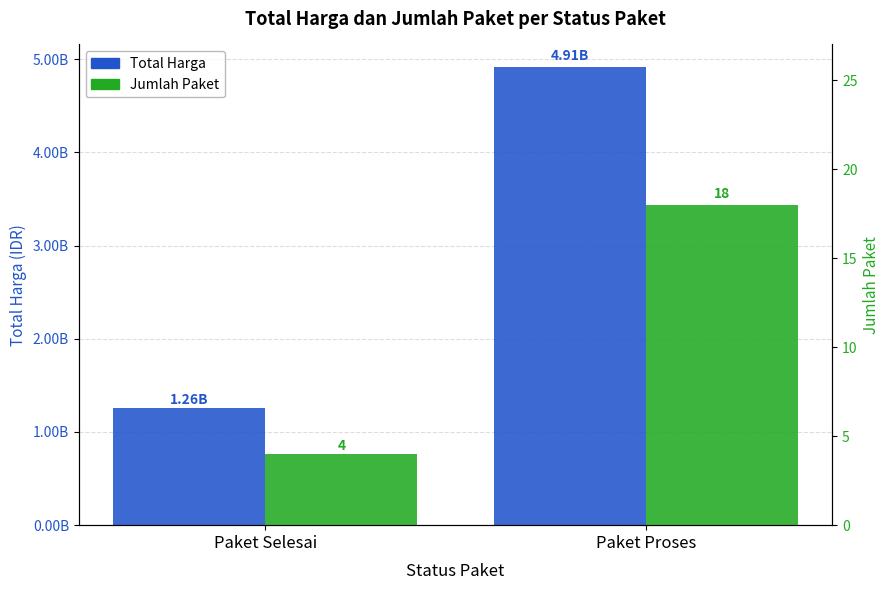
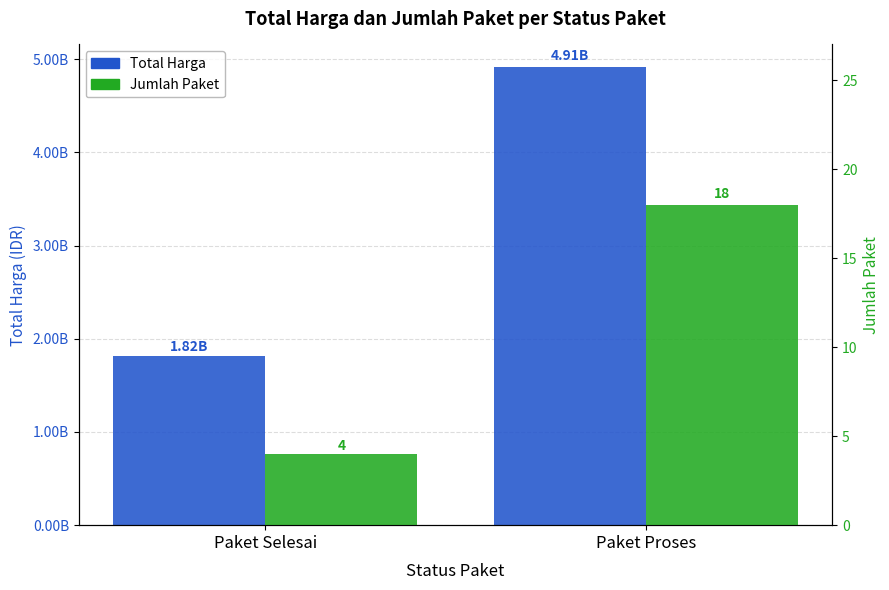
Total Harga, Paket Selesai: 1.26B -> 1.82B
